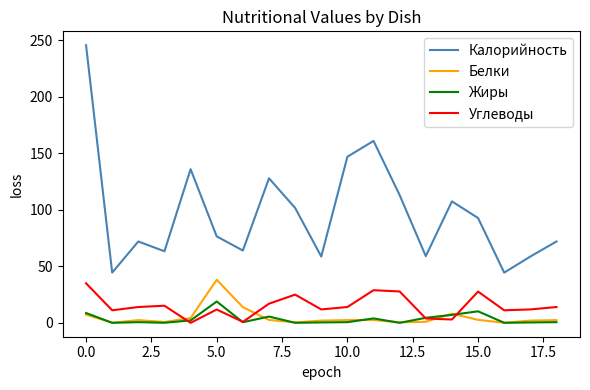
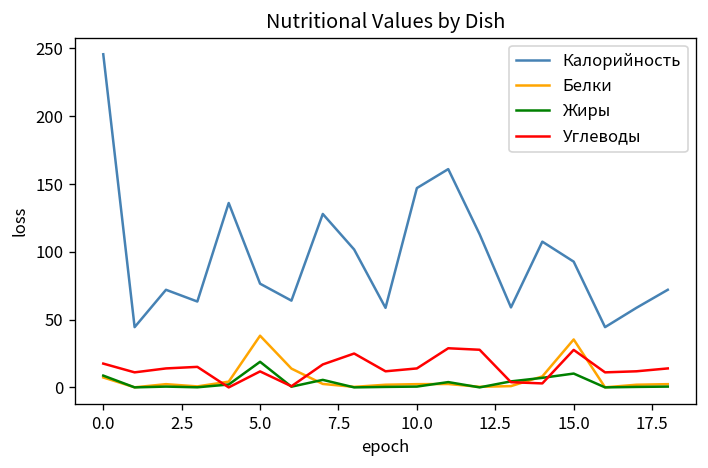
Углеводы, 0.0: 35 -> 18
Белки, 15.0: 3 -> 35
